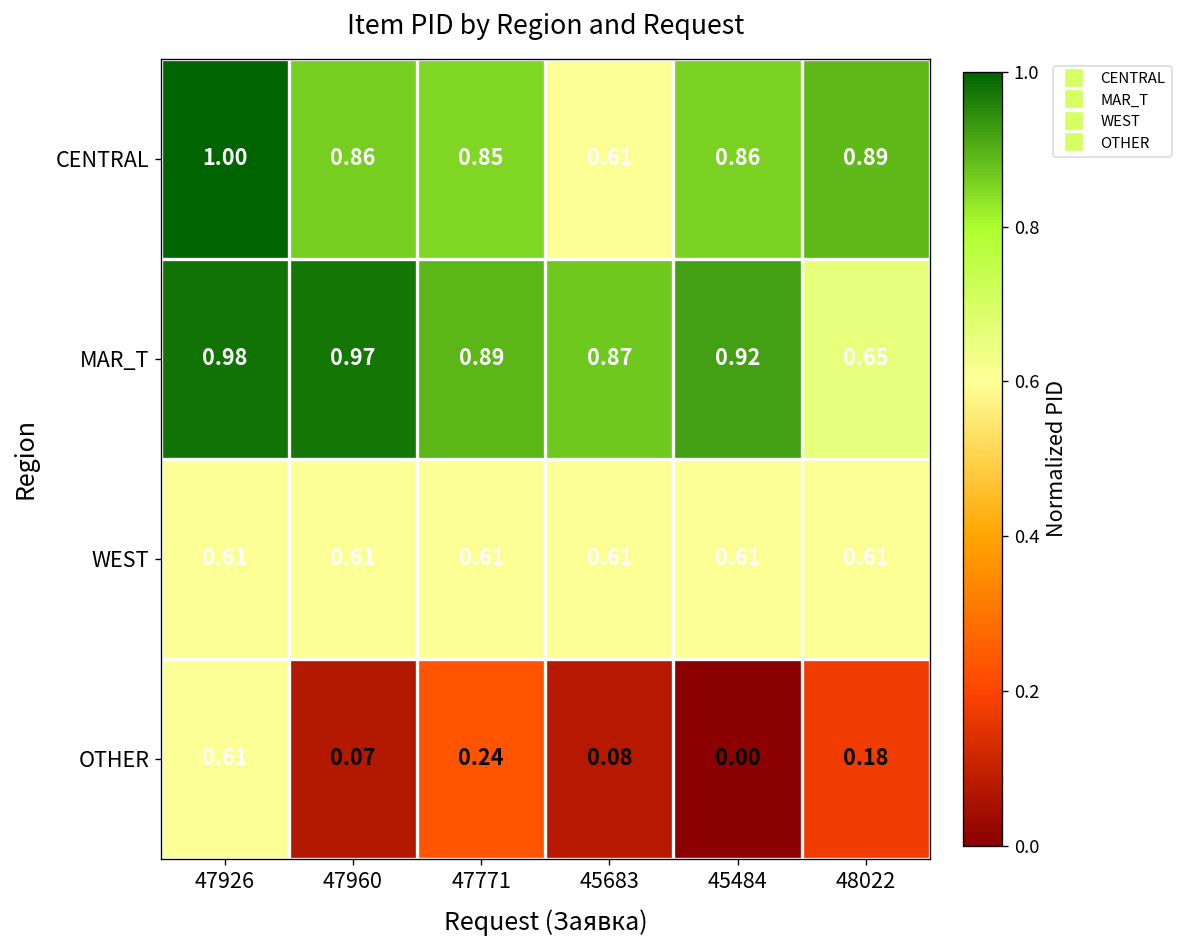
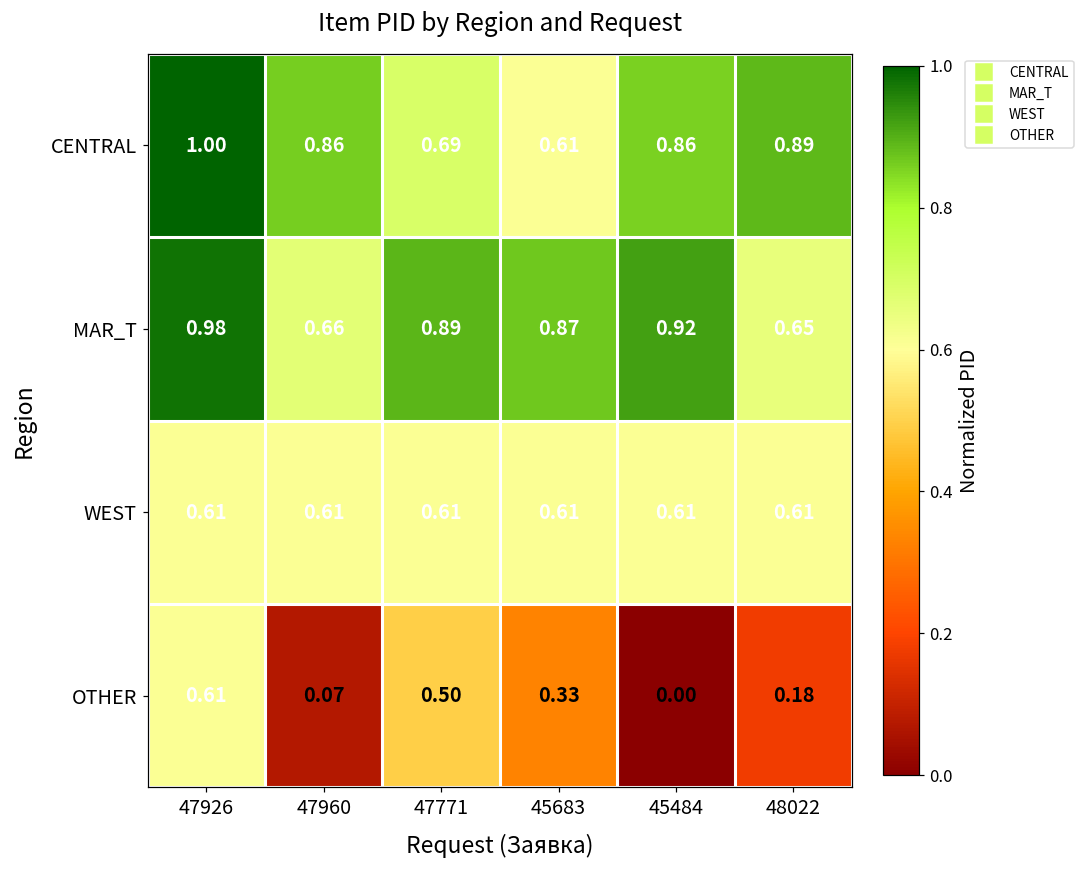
CENTRAL, 47771: 0.85 -> 0.69
MAR_T, 47960: 0.97 -> 0.66
OTHER, 47771: 0.24 -> 0.50
OTHER, 45683: 0.08 -> 0.33
